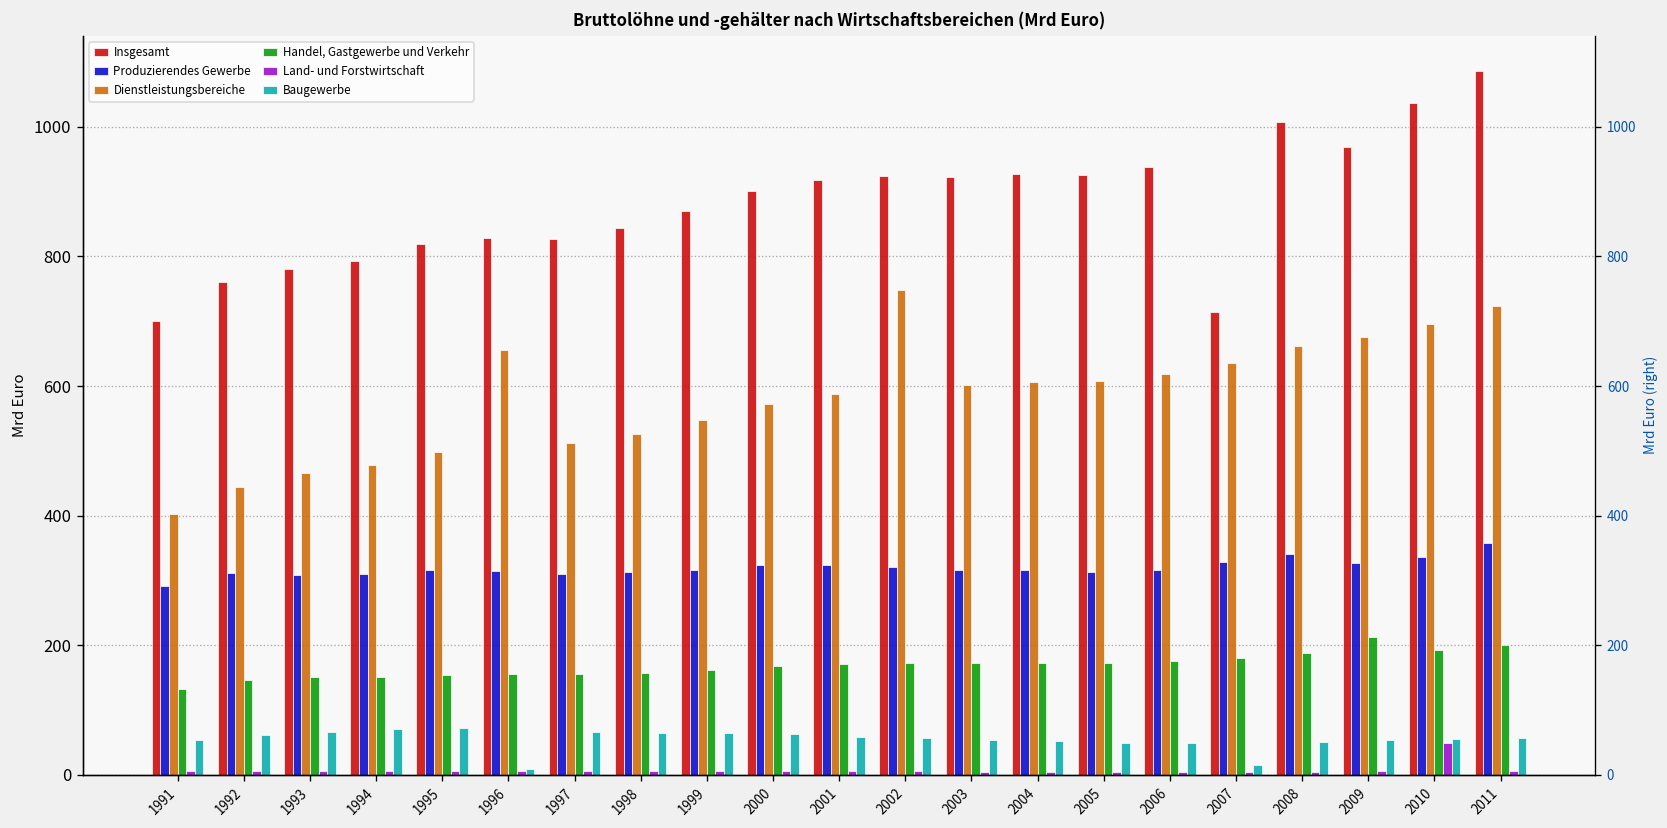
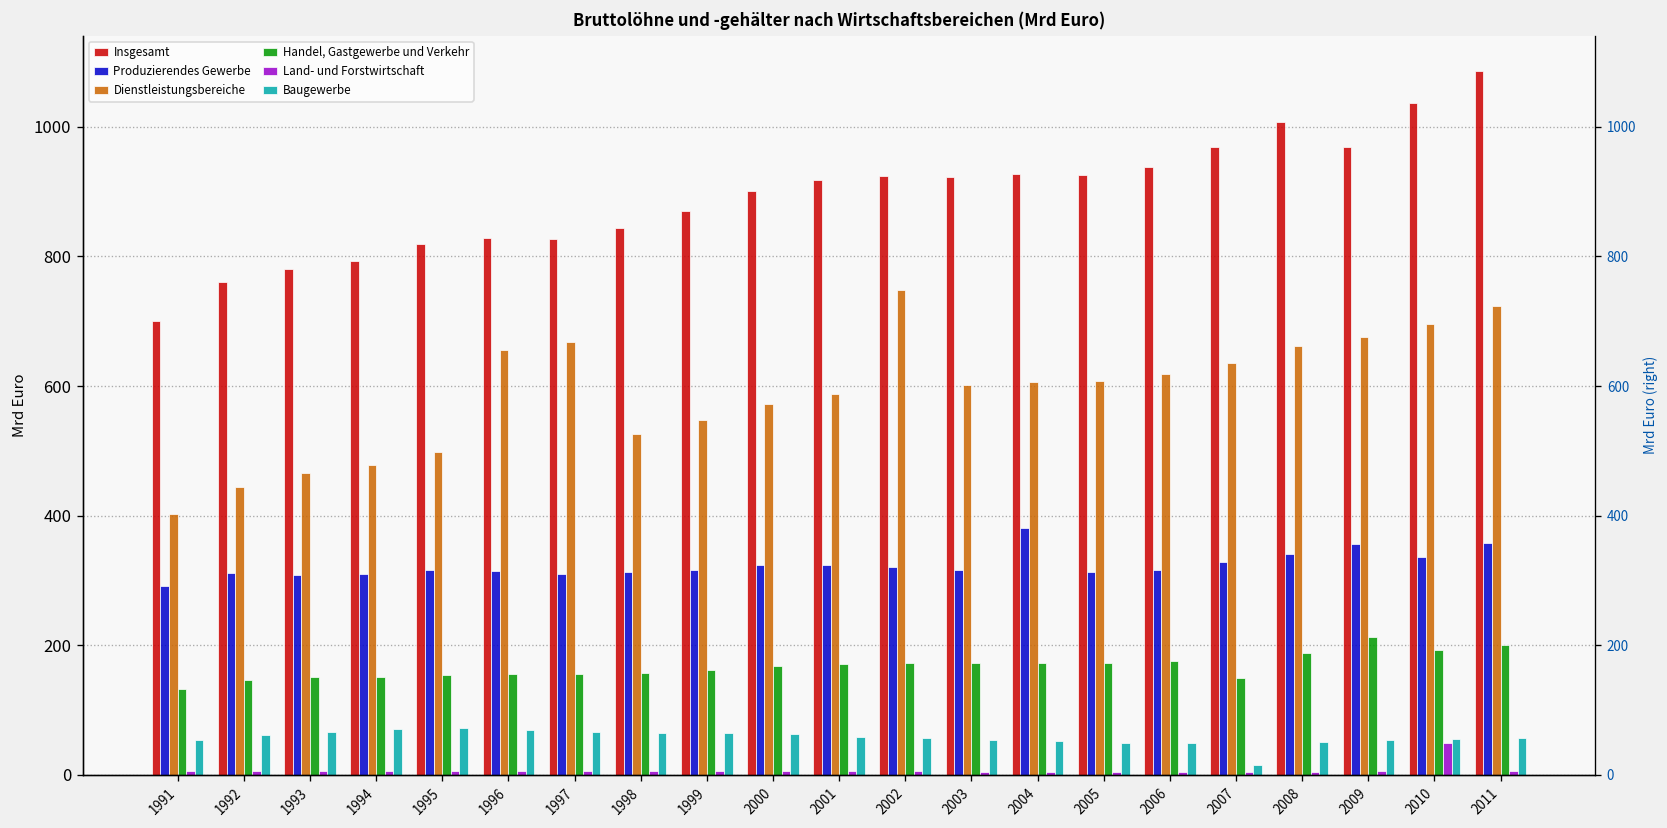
Baugewerbe, 1996: 10 -> 70
Dienstleistungsbereiche, 1997: 510 -> 670
Produzierendes Gewerbe, 2004: 320 -> 380
Insgesamt, 2007: 720 -> 970
Handel, Gastgewerbe und Verkehr, 2007: 180 -> 150
Produzierendes Gewerbe, 2009: 330 -> 360
